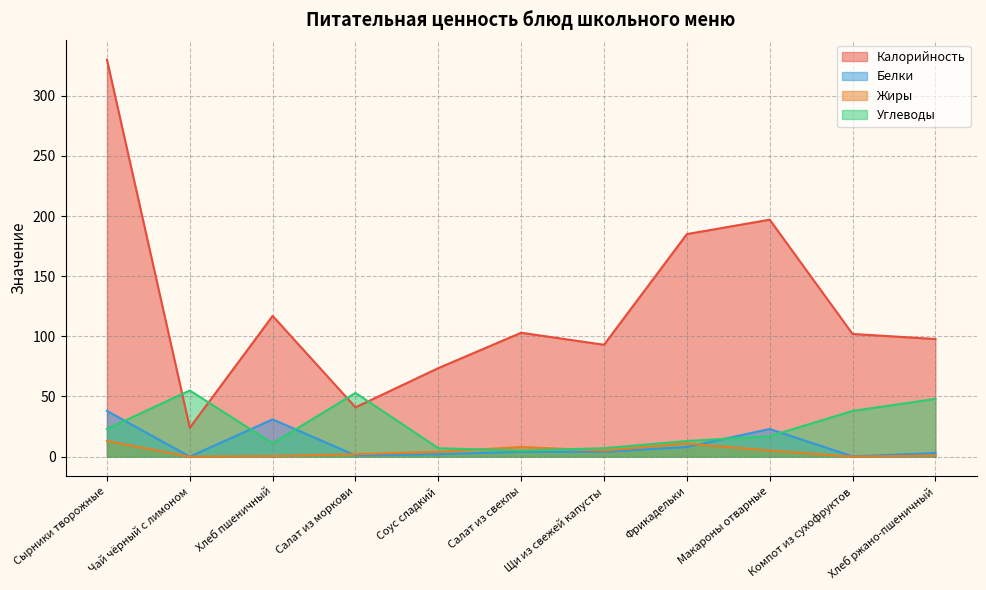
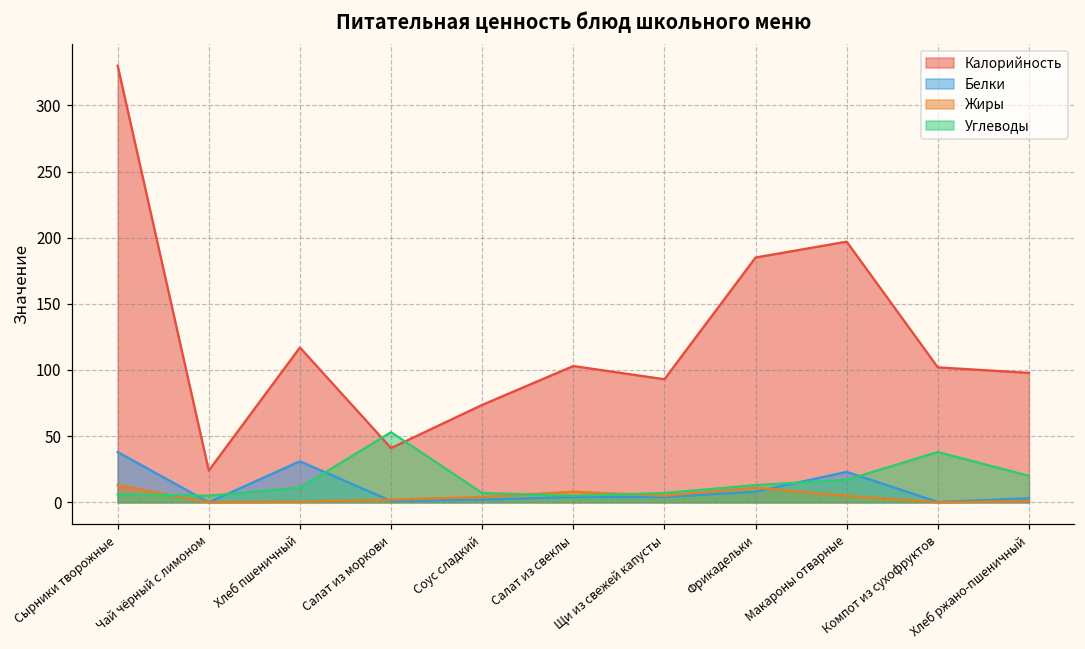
Углеводы, Сырники творожные: 23 -> 6
Углеводы, Чай чёрный с лимоном: 55 -> 5
Углеводы, Хлеб ржано-пшеничный: 48 -> 20
